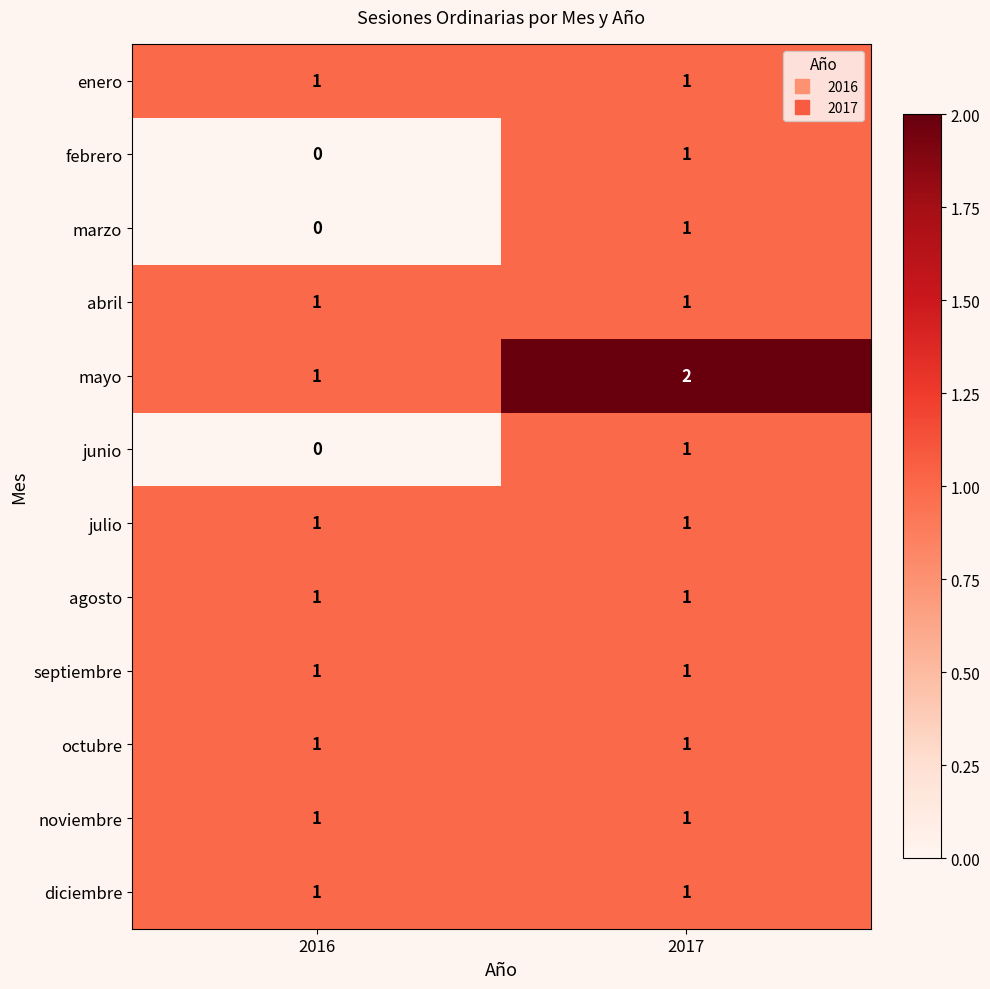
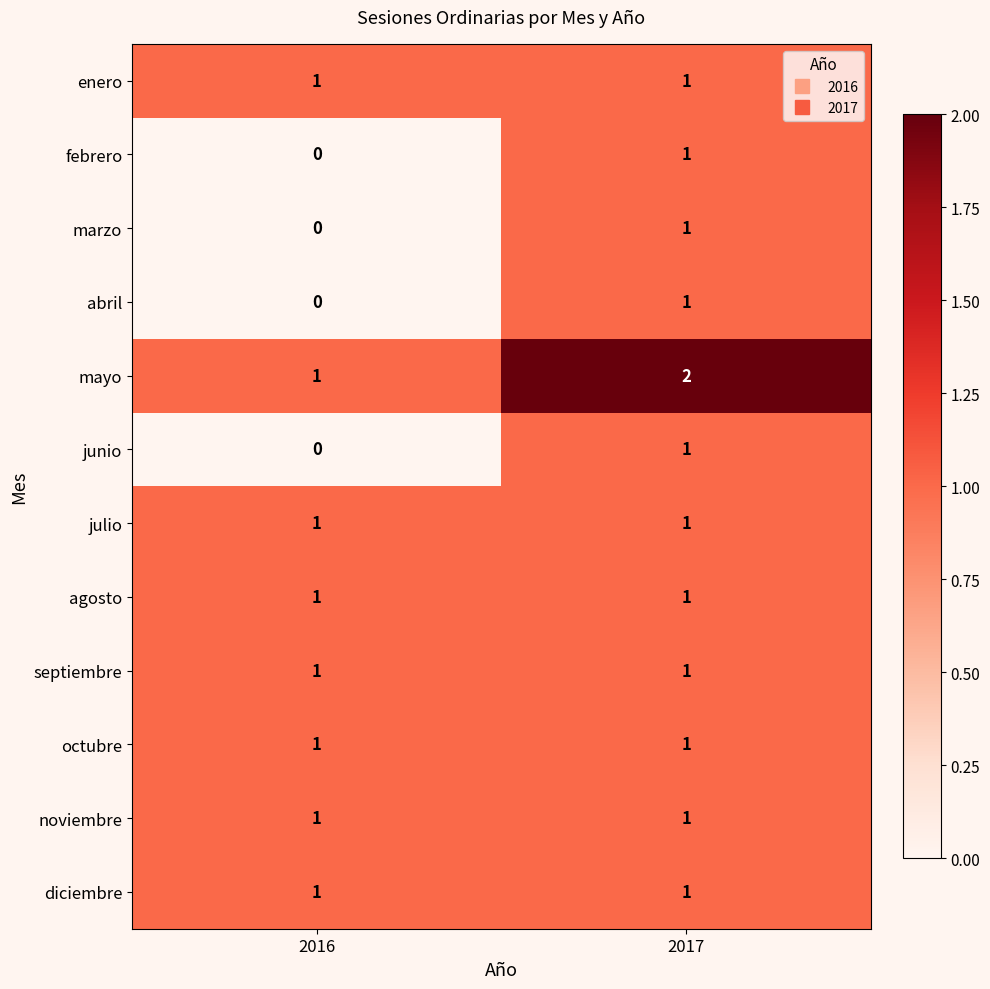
abril, 2016: 1 -> 0
